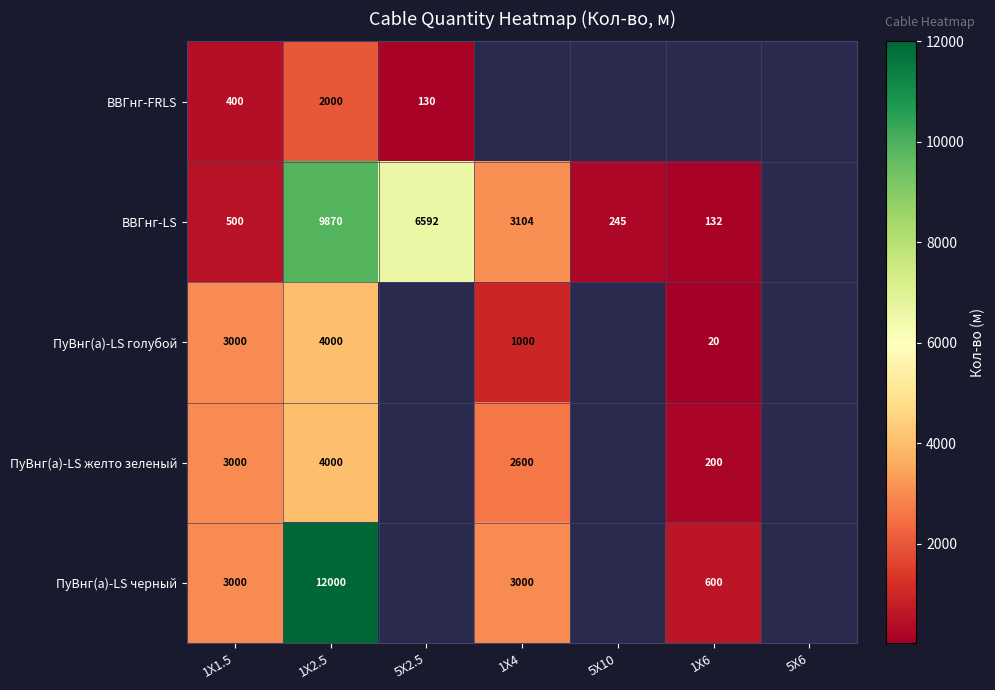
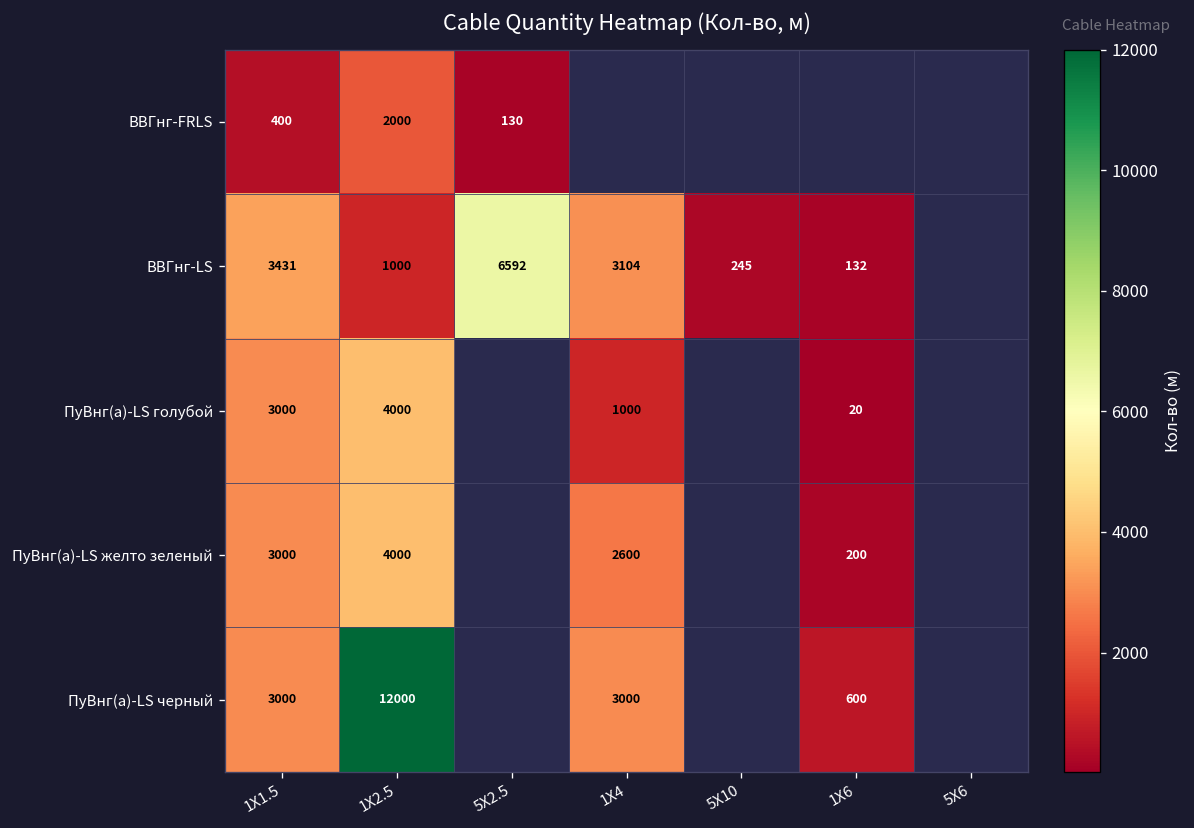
ВВГнг-LS, 1X1.5: 500 -> 3431
ВВГнг-LS, 1X2.5: 9870 -> 1000
